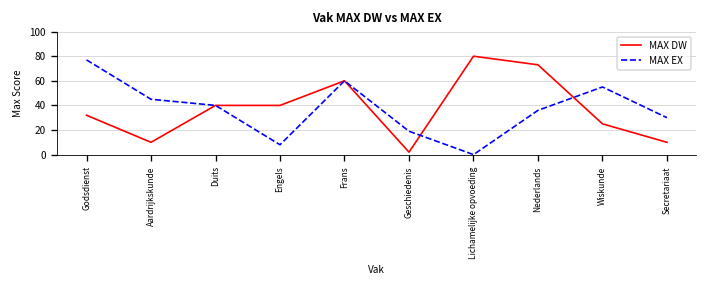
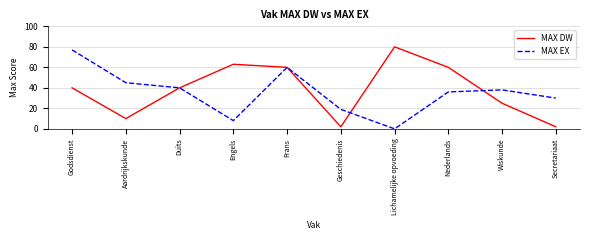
MAX DW, Godsdienst: 32 -> 40
MAX DW, Engels: 40 -> 63
MAX DW, Nederlands: 73 -> 60
MAX EX, Wiskunde: 55 -> 38
MAX DW, Secretariaat: 10 -> 2
